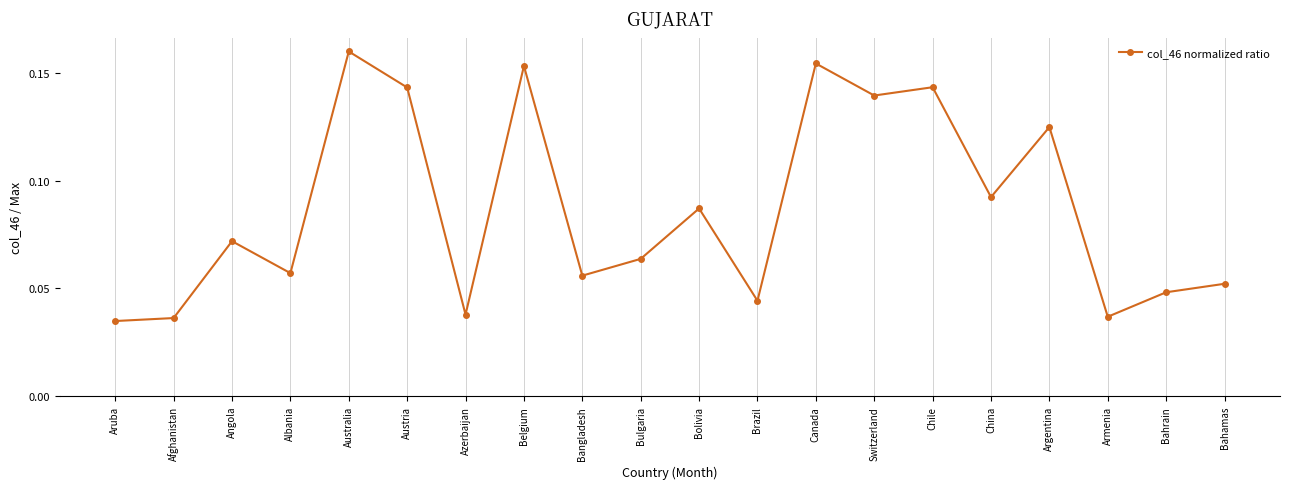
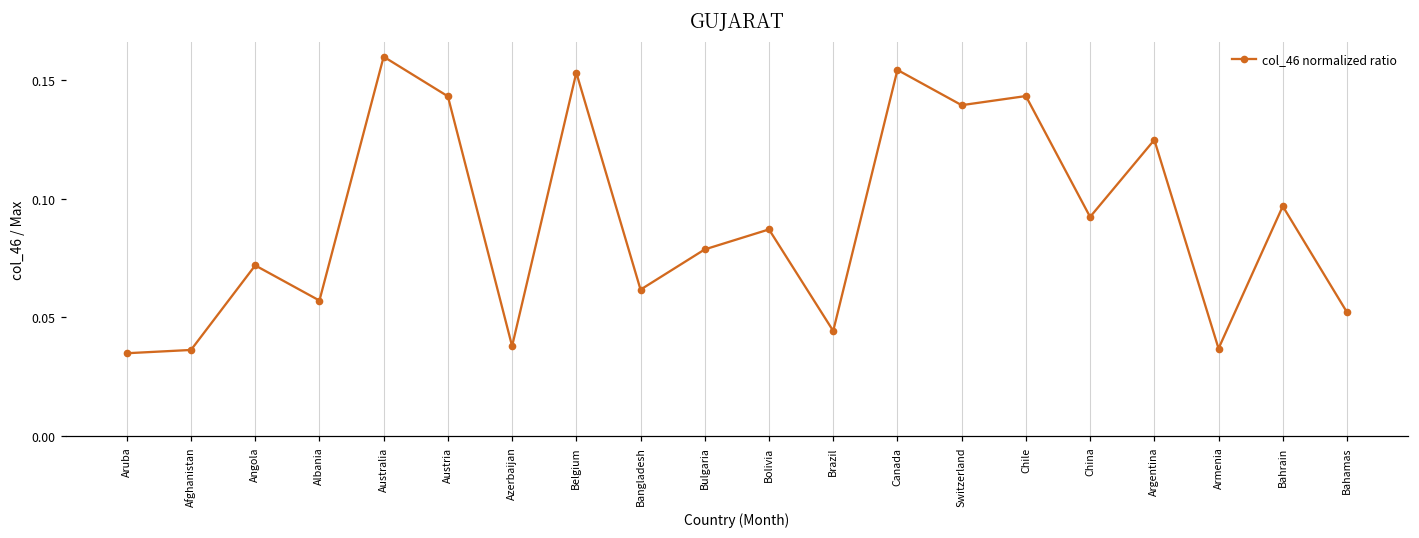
Bangladesh: 0.056 -> 0.062
Bulgaria: 0.064 -> 0.079
Bahrain: 0.048 -> 0.097
